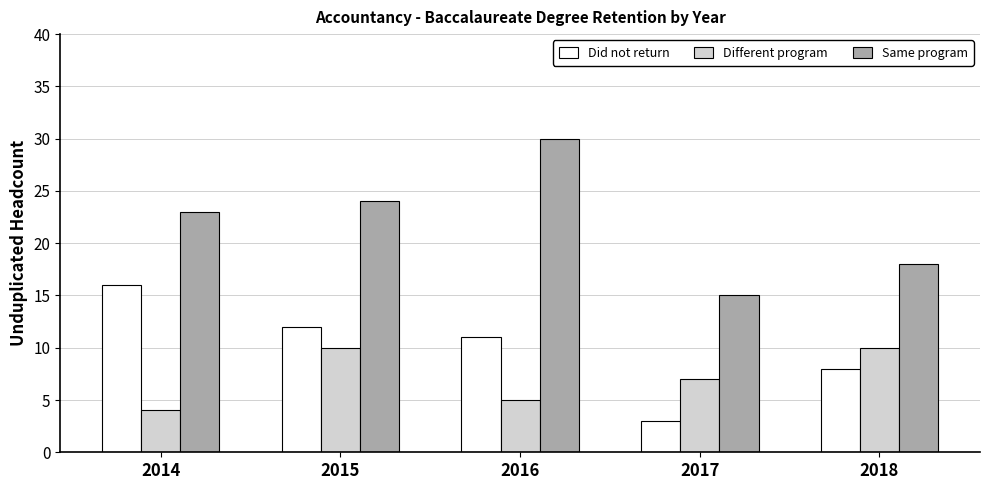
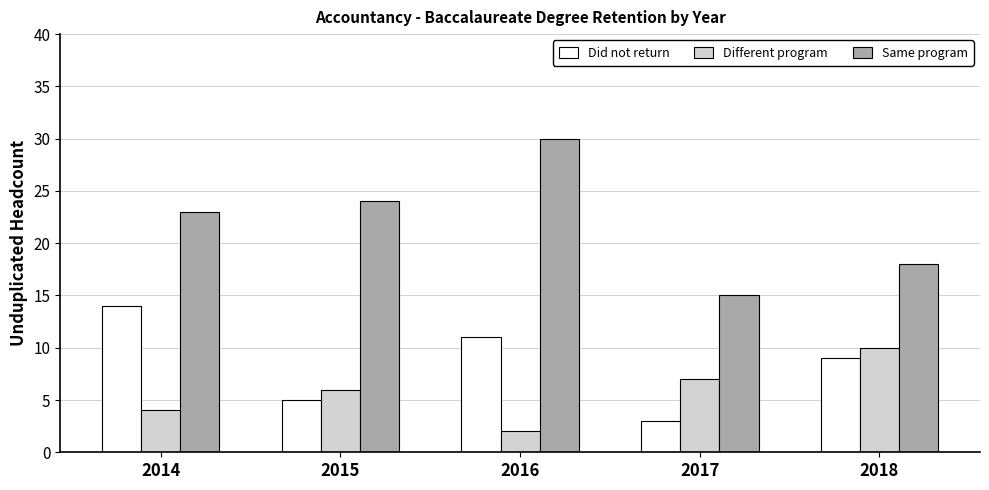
Did not return, 2014: 16 -> 14
Did not return, 2015: 12 -> 5
Different program, 2015: 10 -> 6
Different program, 2016: 5 -> 2
Did not return, 2018: 8 -> 9
